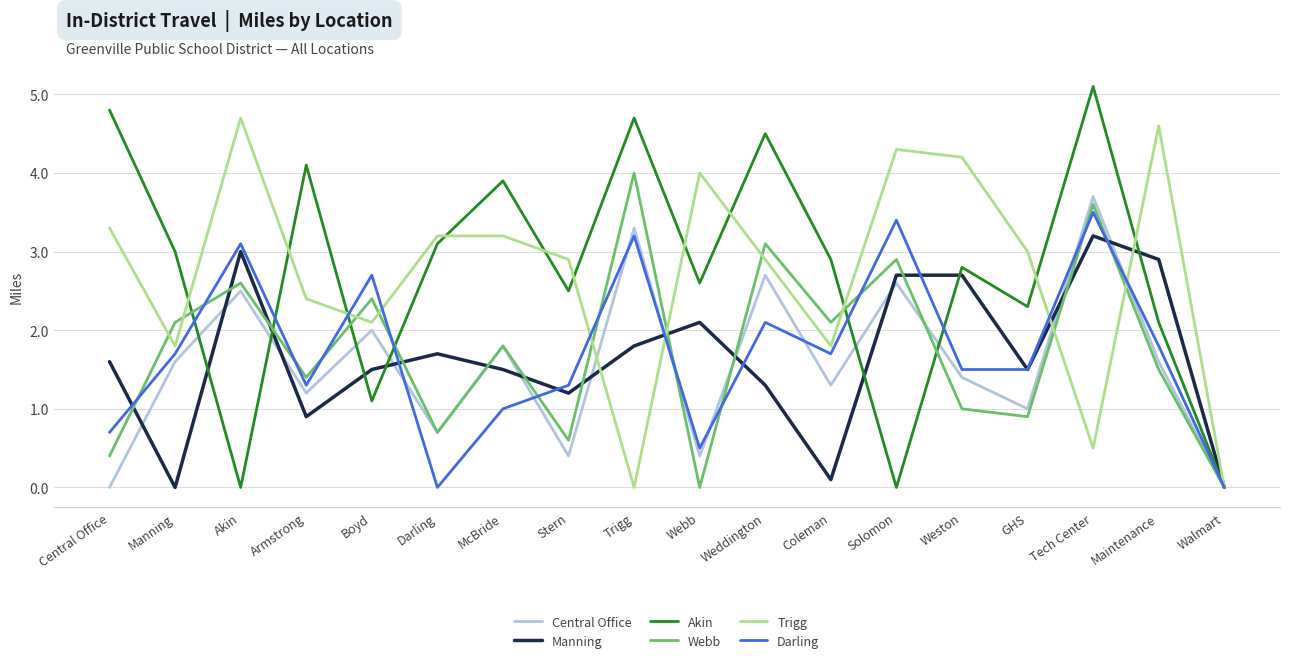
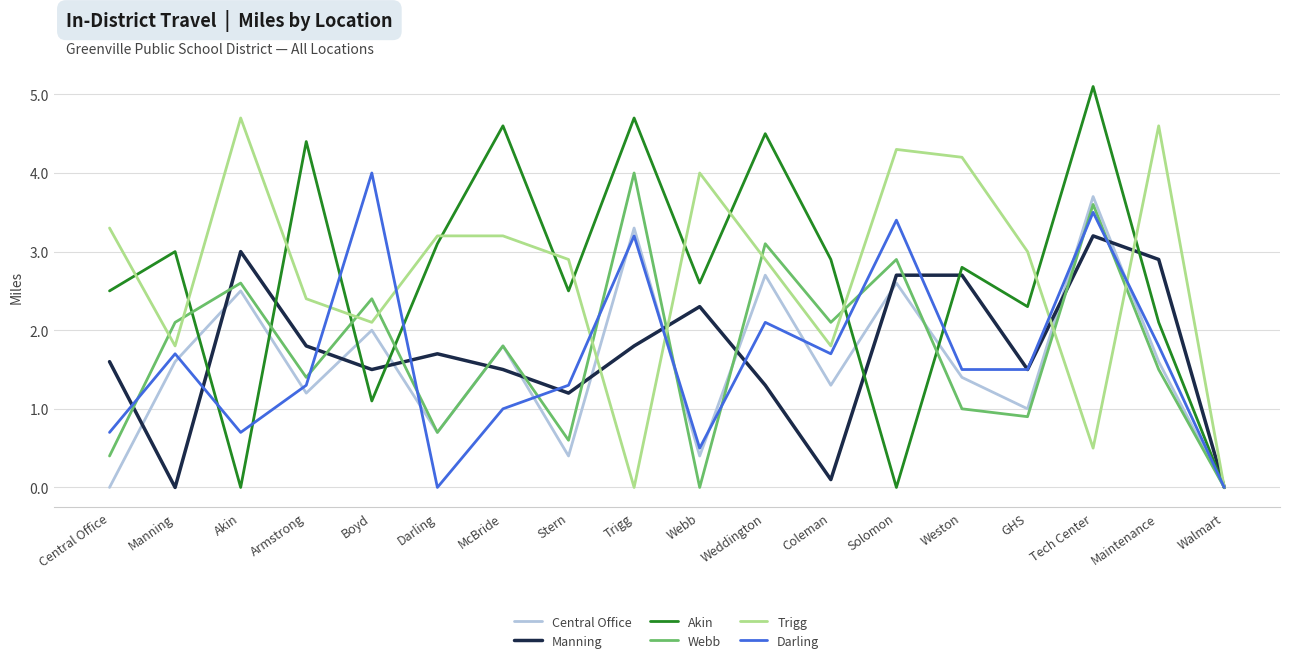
Akin, Central Office: 4.8 -> 2.5
Darling, Akin: 3.1 -> 0.7
Manning, Armstrong: 0.9 -> 1.8
Akin, Armstrong: 4.1 -> 4.4
Darling, Boyd: 2.7 -> 4.0
Akin, McBride: 3.9 -> 4.6
Manning, Webb: 2.1 -> 2.3
